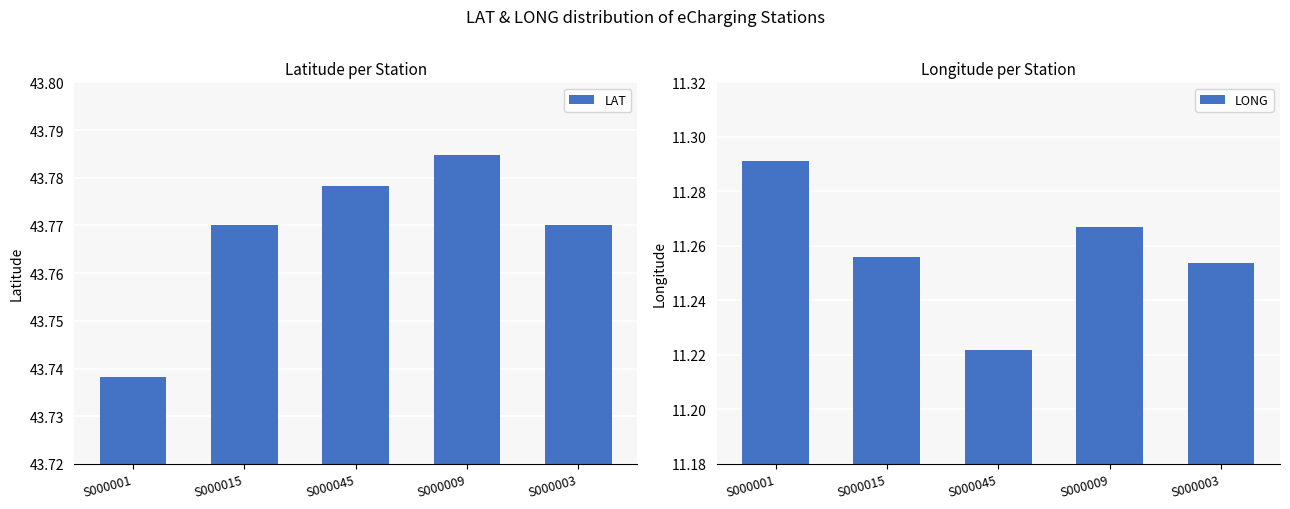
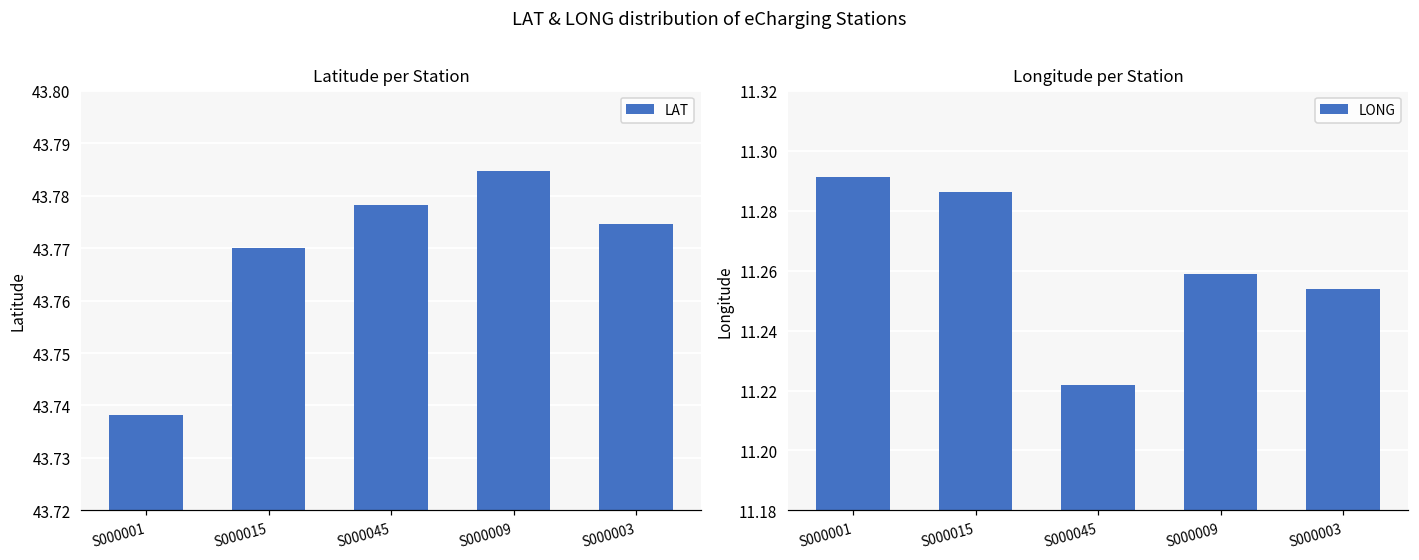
Latitude per Station, S000003: 43.770 -> 43.775
Longitude per Station, S000015: 11.256 -> 11.286
Longitude per Station, S000009: 11.267 -> 11.259
